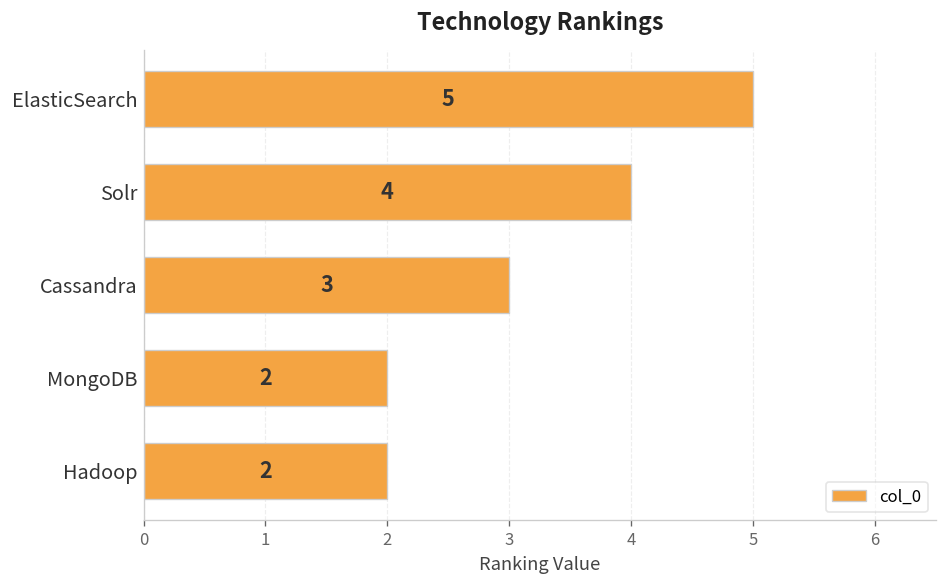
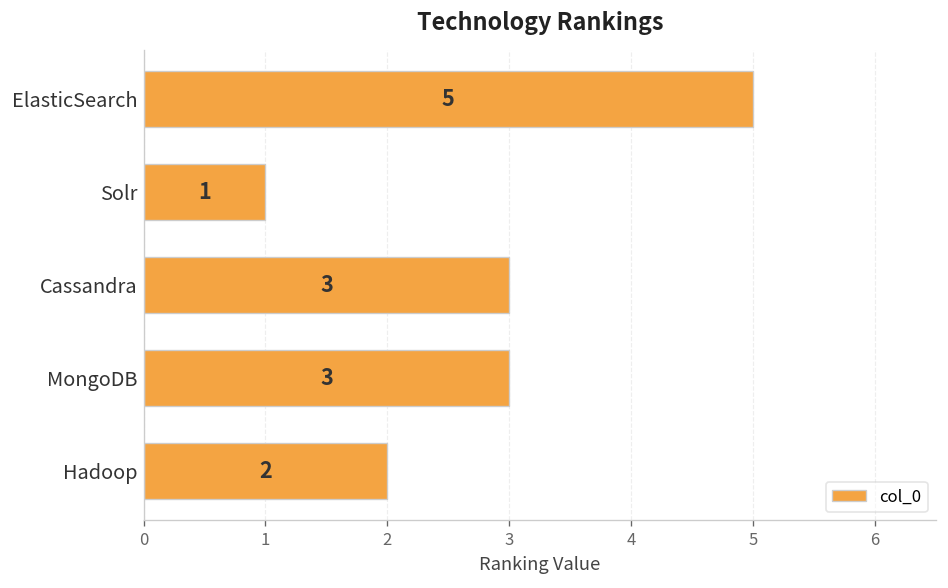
Solr: 4 -> 1
MongoDB: 2 -> 3
